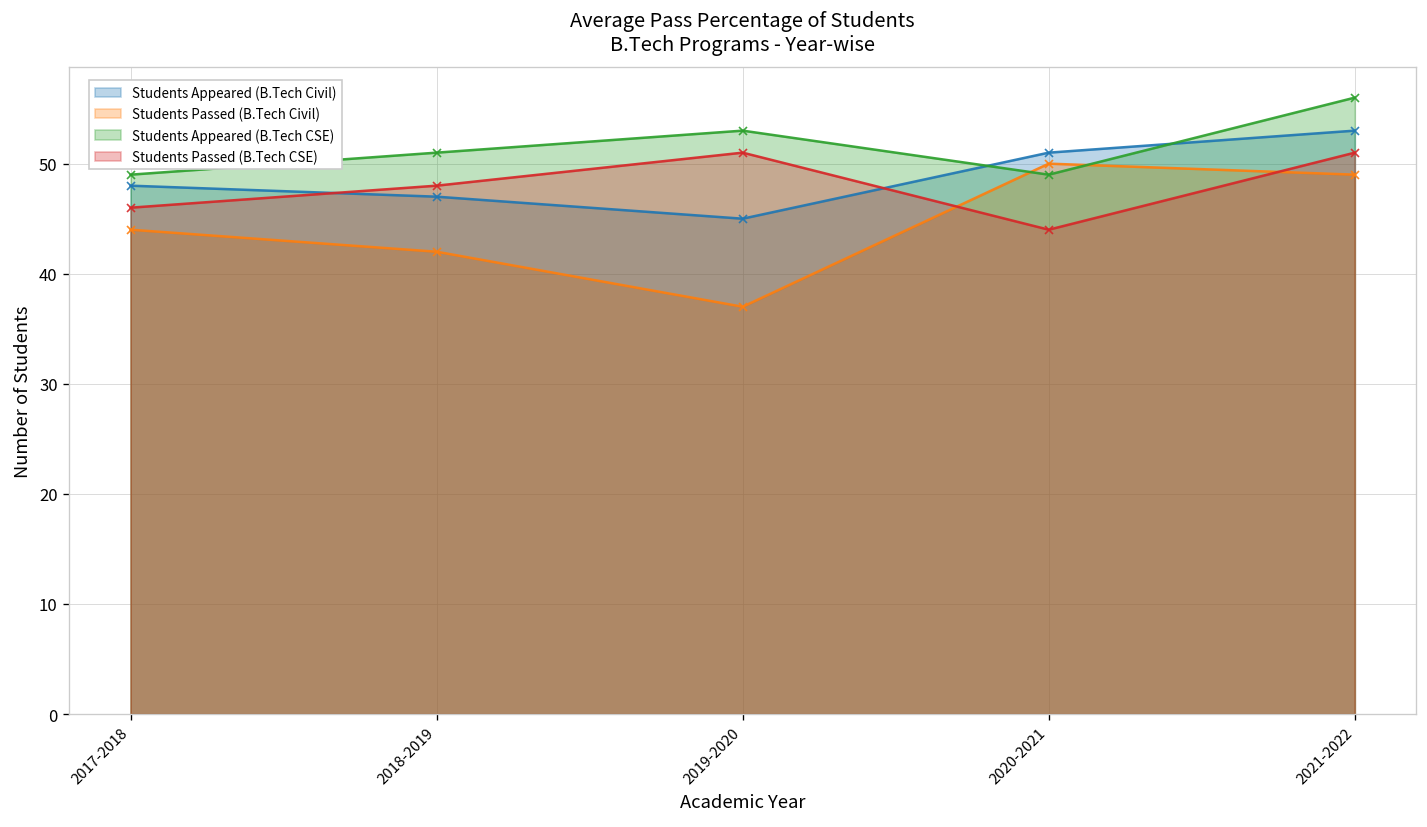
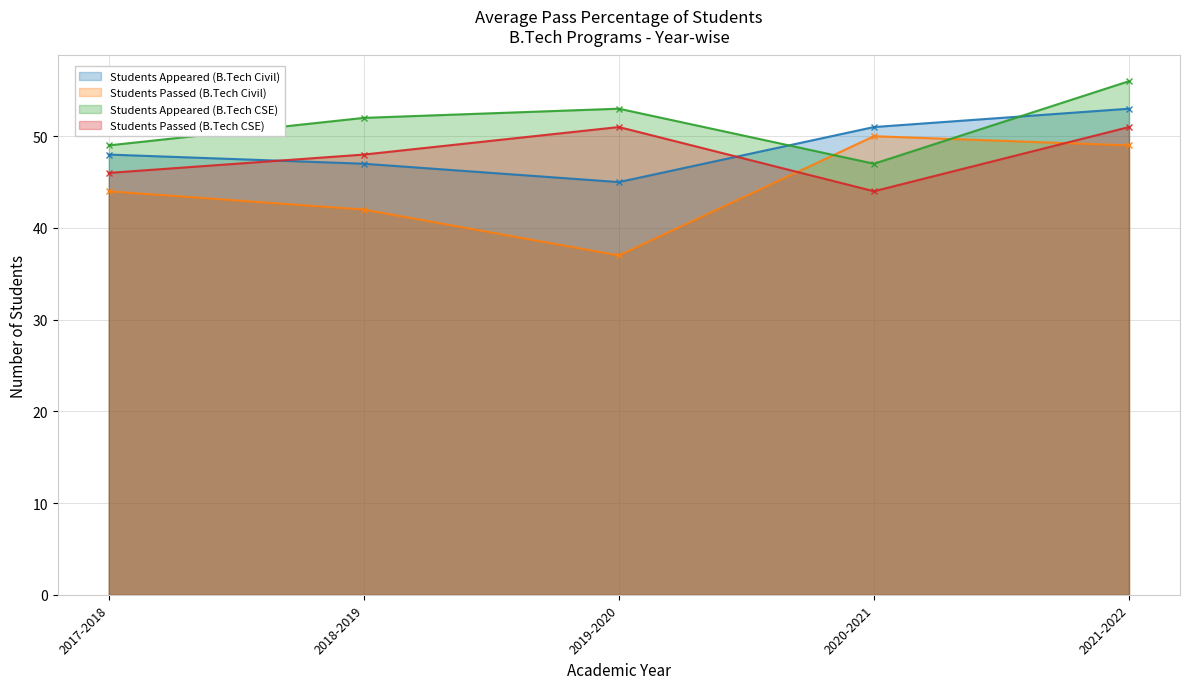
Students Appeared (B.Tech CSE), 2018-2019: 51 -> 52
Students Appeared (B.Tech CSE), 2020-2021: 49 -> 47
